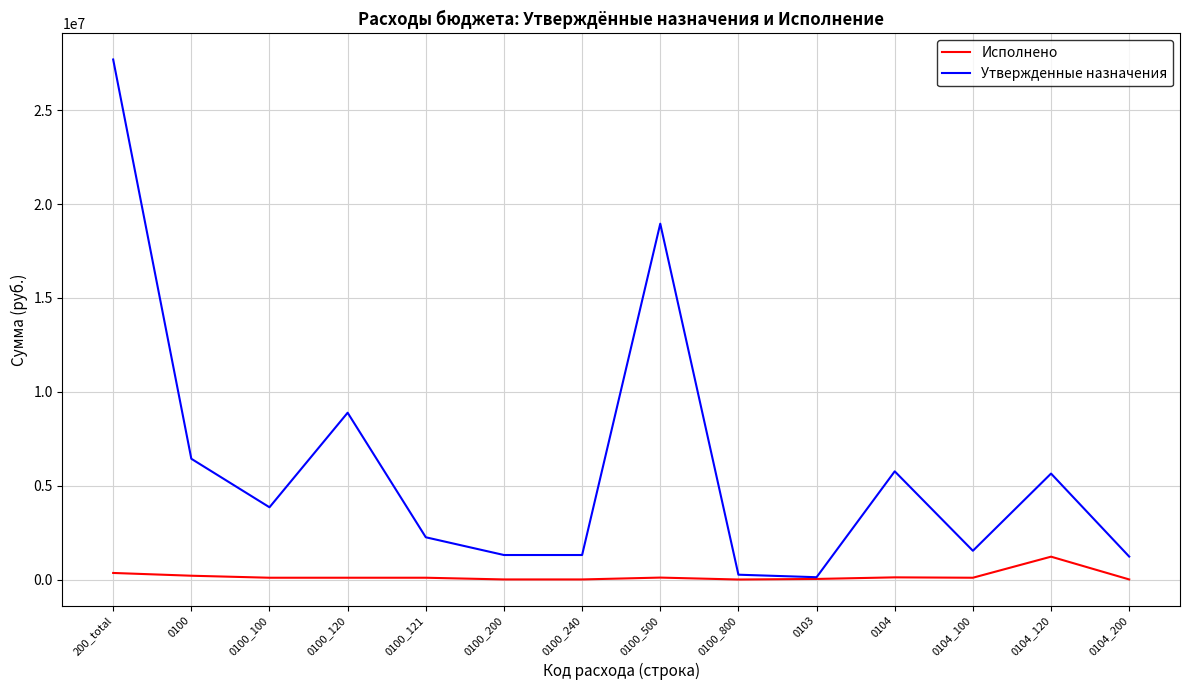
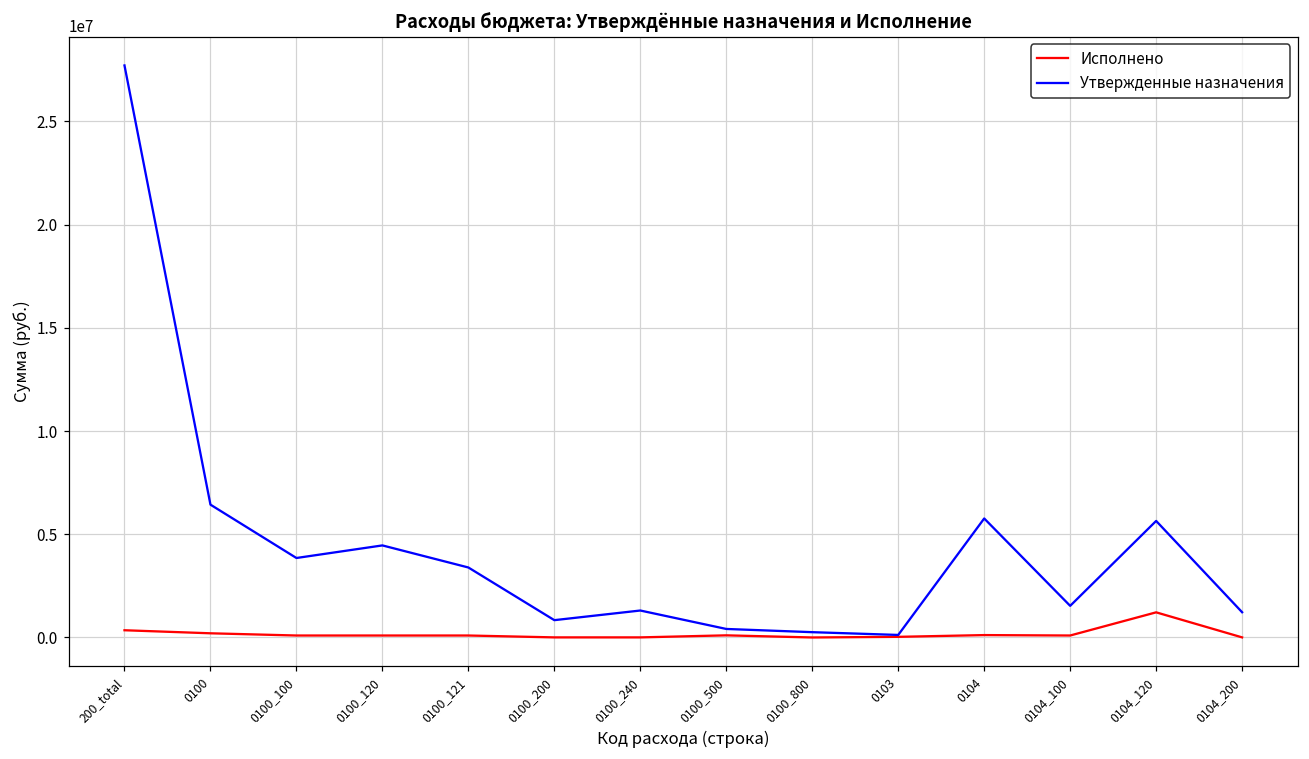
Утвержденные назначения, 0100_120: 8900000 -> 4500000
Утвержденные назначения, 0100_121: 2300000 -> 3400000
Утвержденные назначения, 0100_200: 1300000 -> 800000
Утвержденные назначения, 0100_500: 19000000 -> 400000
